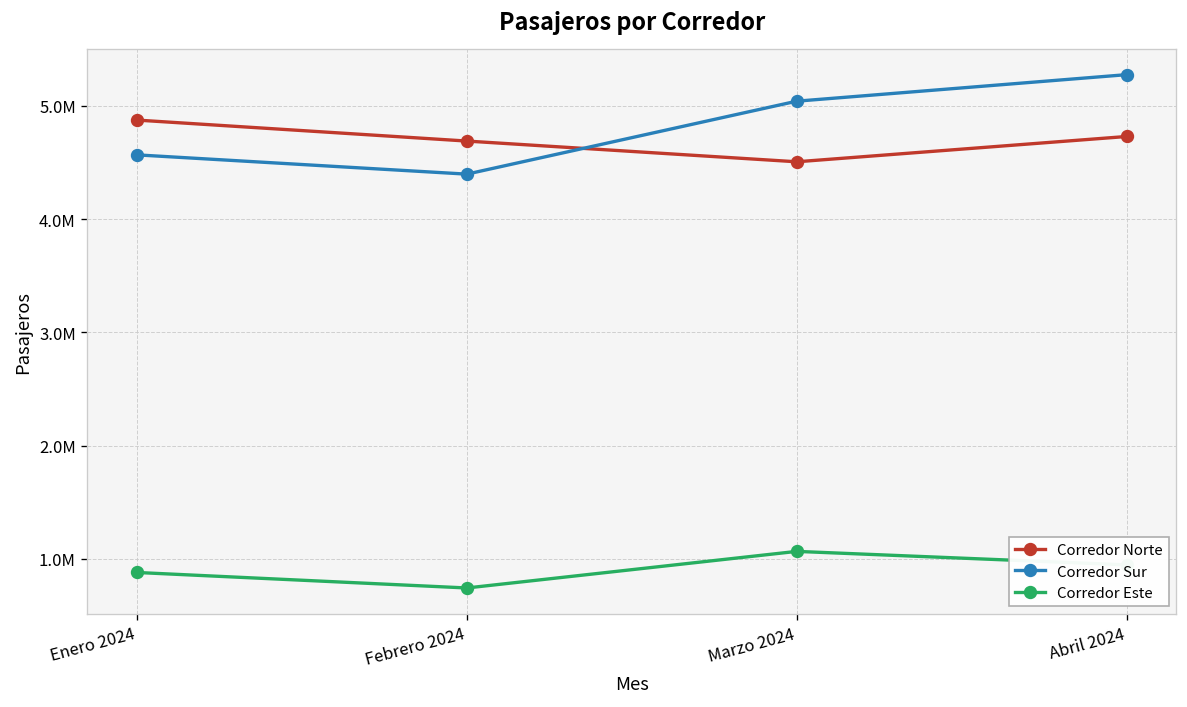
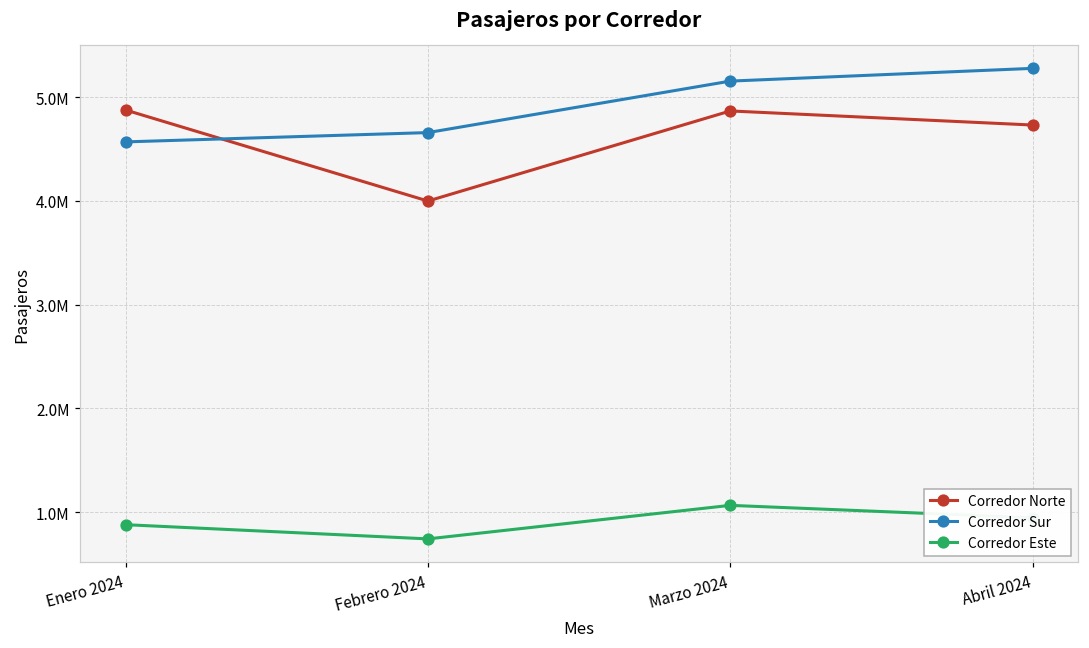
Corredor Norte, Febrero 2024: 4700000 -> 4000000
Corredor Sur, Febrero 2024: 4400000 -> 4700000
Corredor Norte, Marzo 2024: 4500000 -> 4900000
Corredor Sur, Marzo 2024: 5000000 -> 5200000
